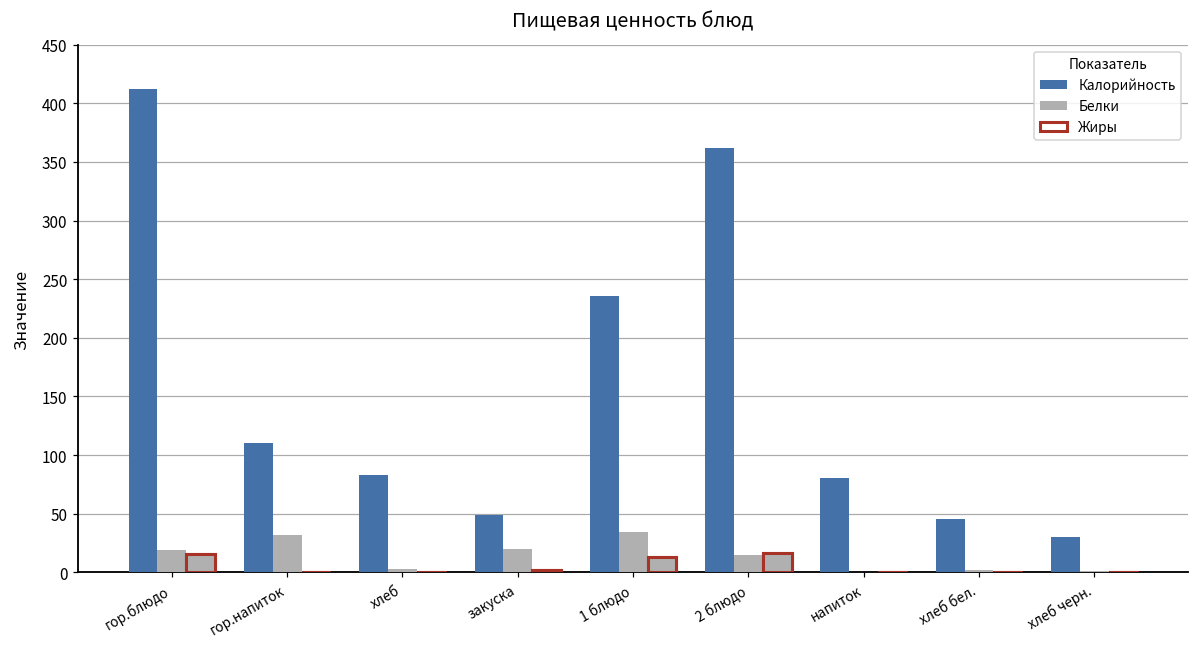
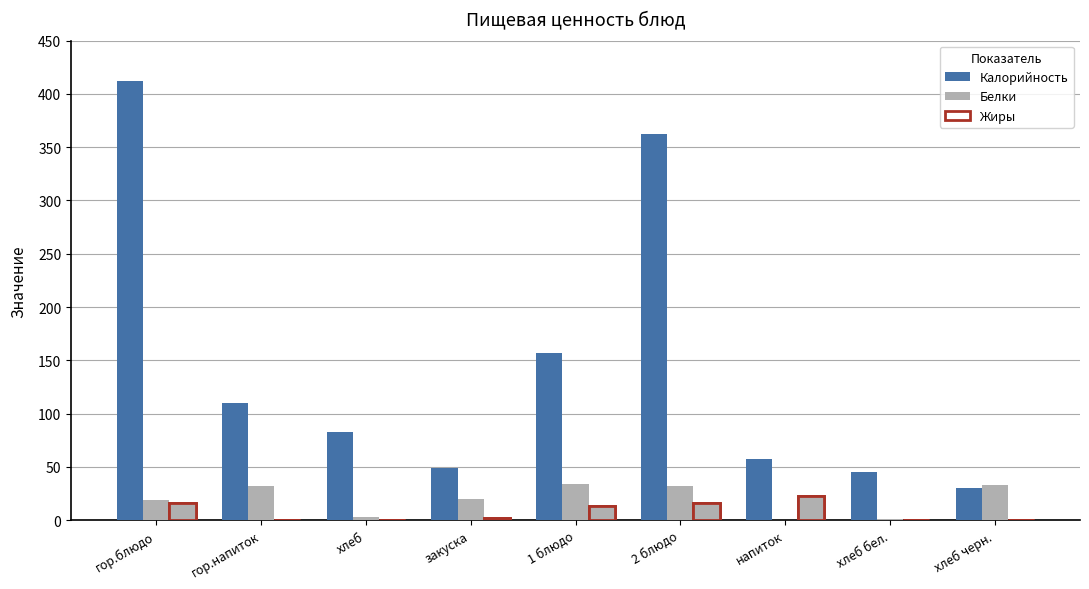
Калорийность, 1 блюдо: 236 -> 157
Белки, 2 блюдо: 15 -> 32
Калорийность, напиток: 81 -> 57
Жиры, напиток: 0 -> 23
Белки, хлеб черн.: 1 -> 33
